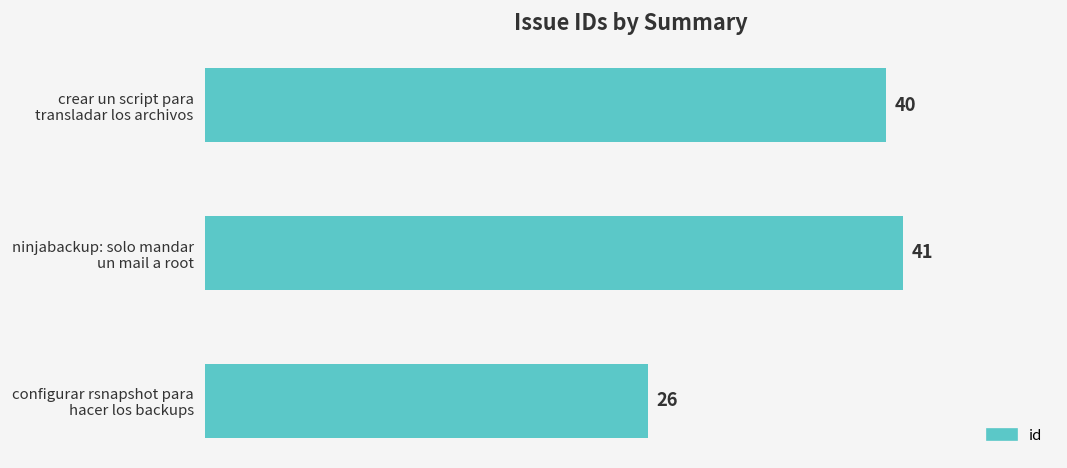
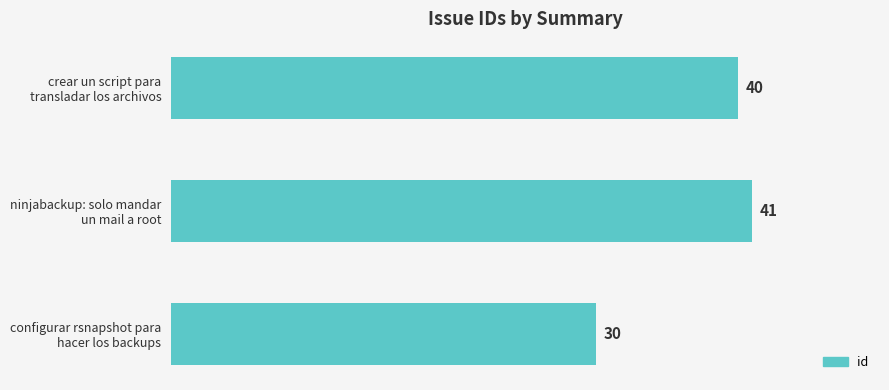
configurar rsnapshot para hacer los backups: 26 -> 30
